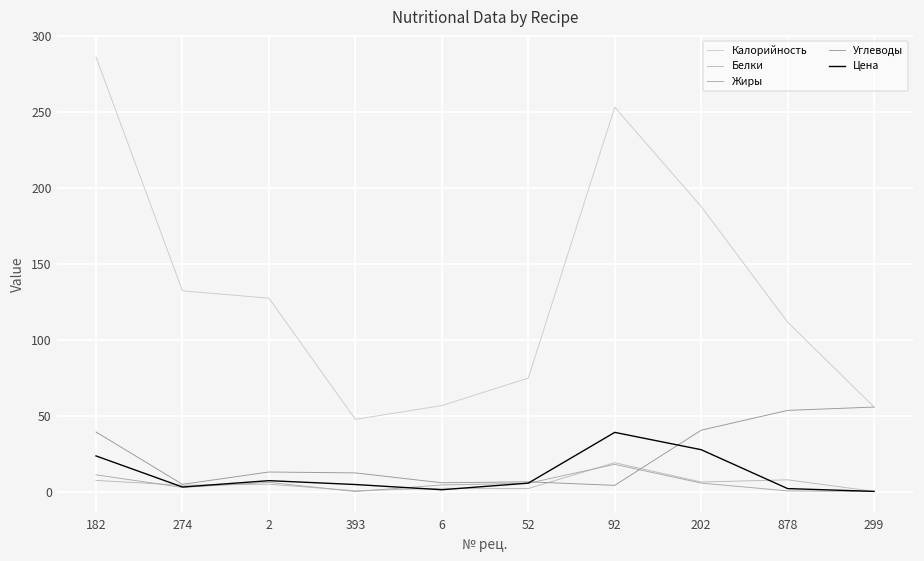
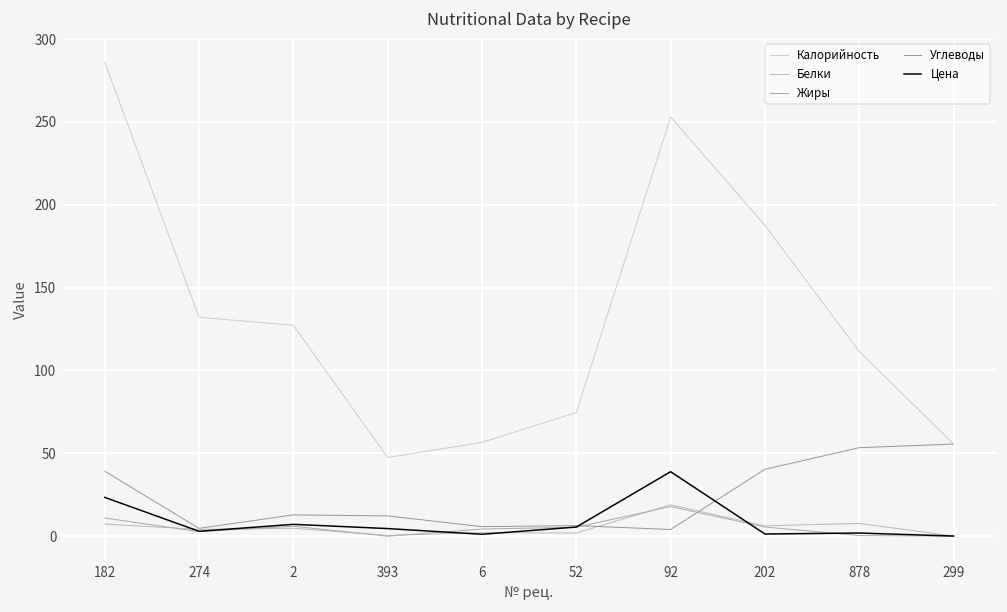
Цена, 202: 28 -> 1
